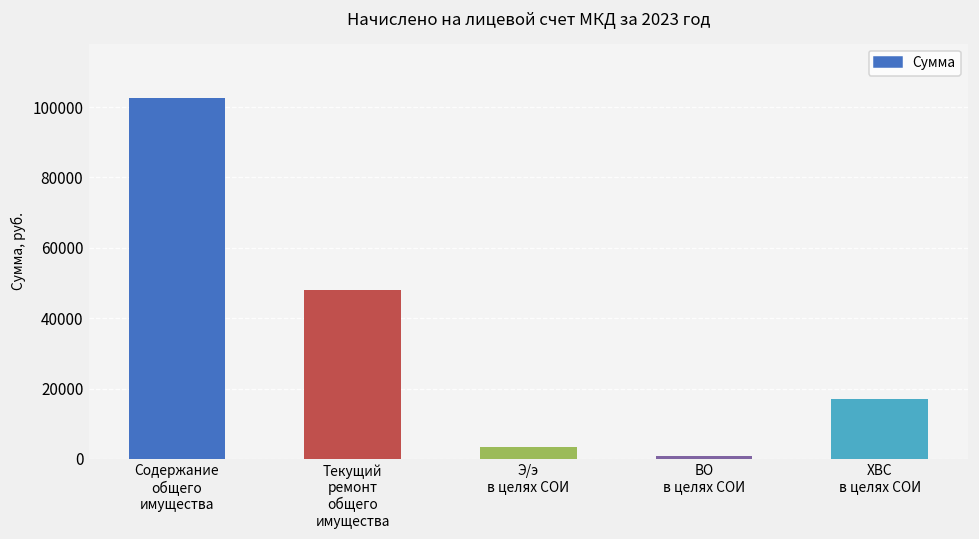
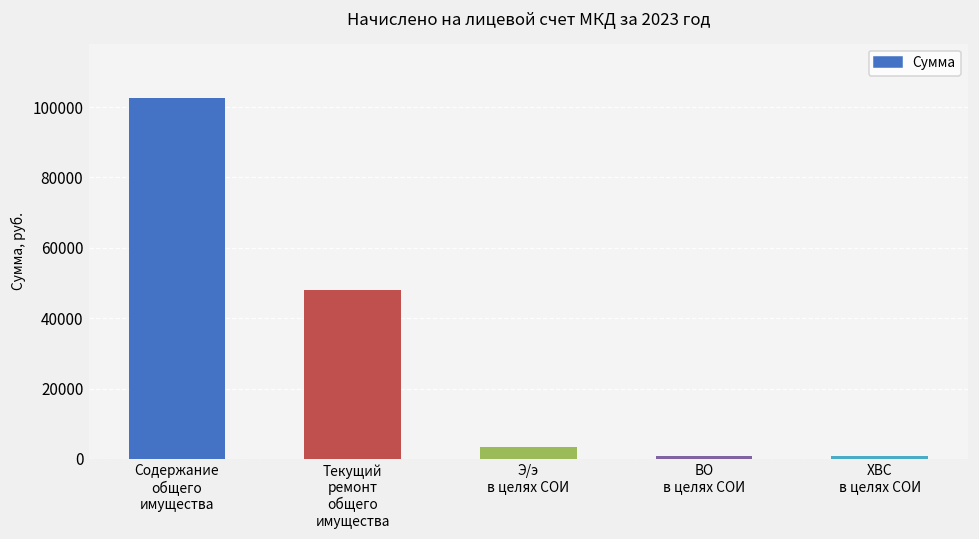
ХВС в целях СОИ: 17000 -> 1000
